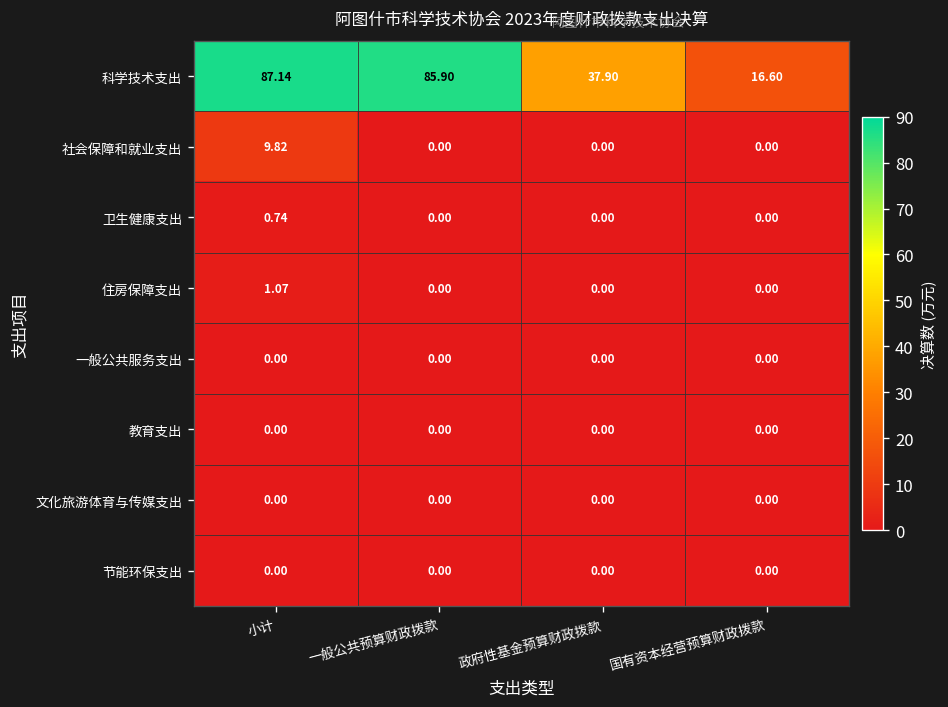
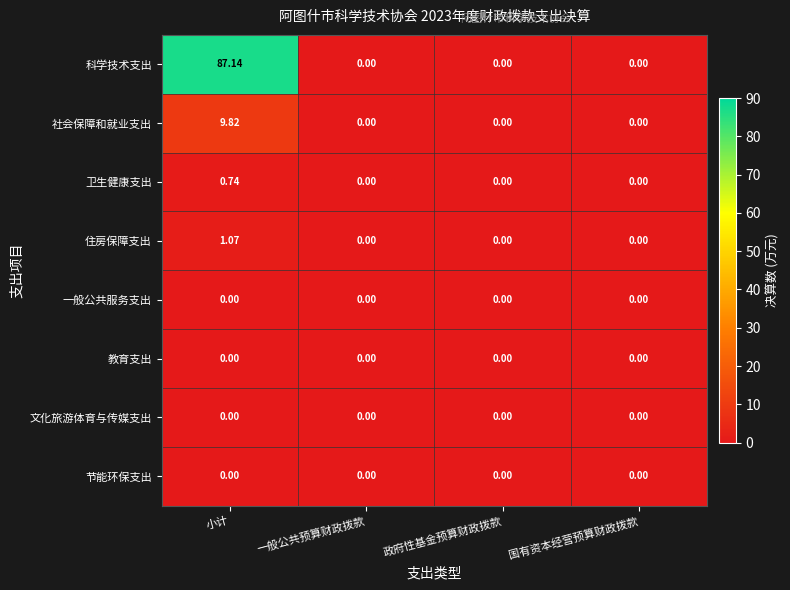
科学技术支出, 一般公共预算财政拨款: 85.90 -> 0.00
科学技术支出, 政府性基金预算财政拨款: 37.90 -> 0.00
科学技术支出, 国有资本经营预算财政拨款: 16.60 -> 0.00
